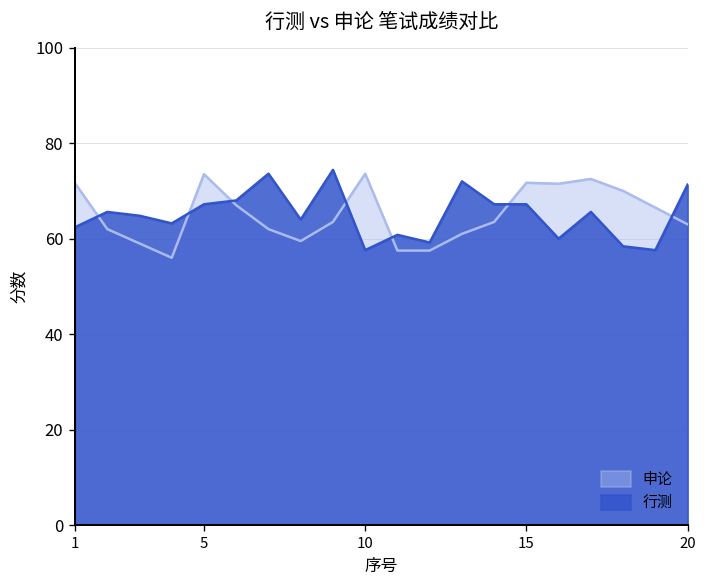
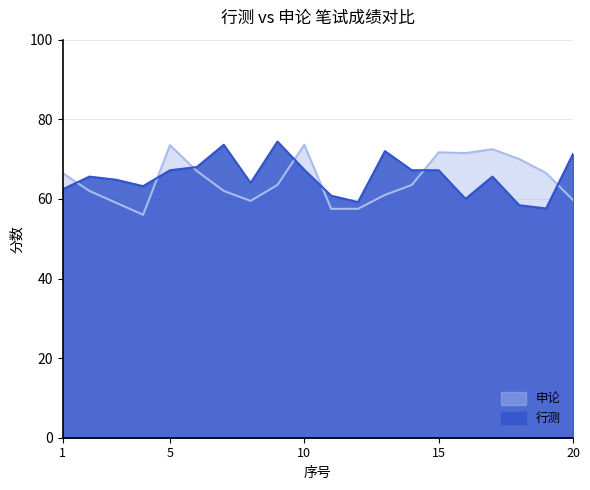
申论, 1: 72 -> 67
行测, 10: 58 -> 67
申论, 20: 63 -> 60
